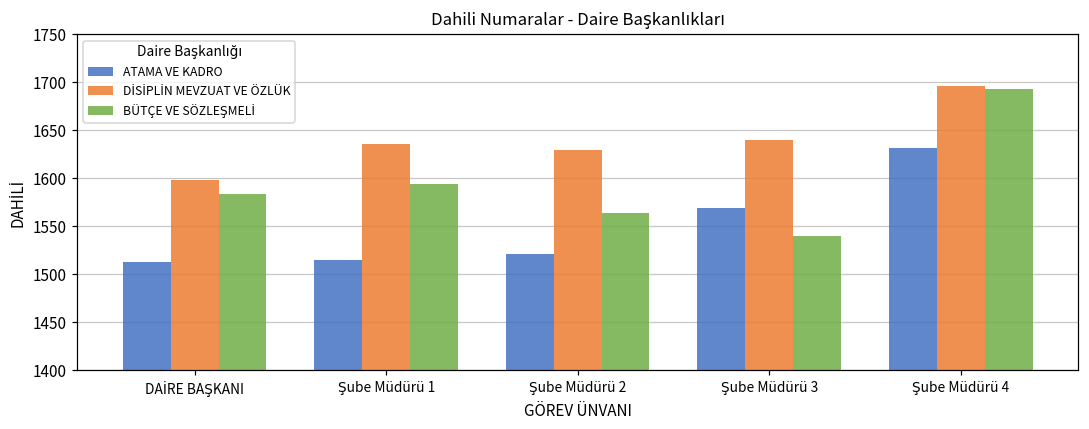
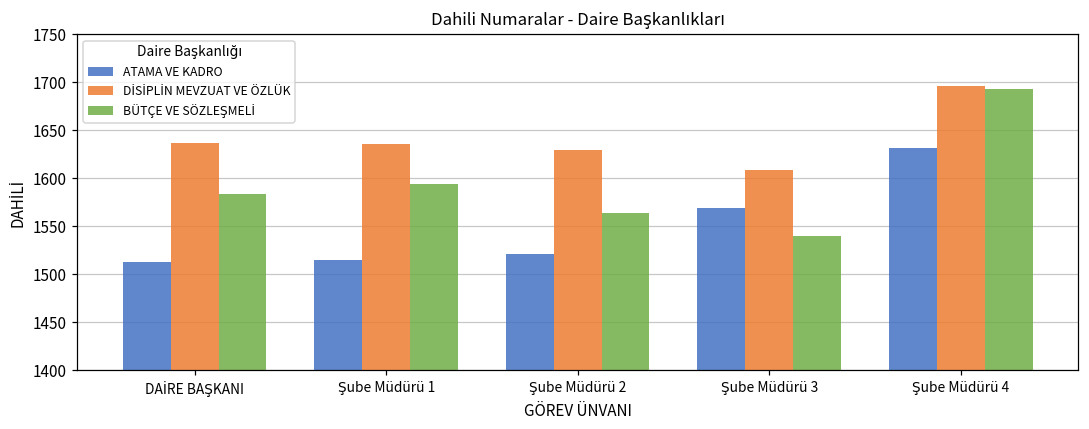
DİSİPLİN MEVZUAT VE ÖZLÜK, DAİRE BAŞKANI: 1600 -> 1640
DİSİPLİN MEVZUAT VE ÖZLÜK, Şube Müdürü 3: 1640 -> 1610
